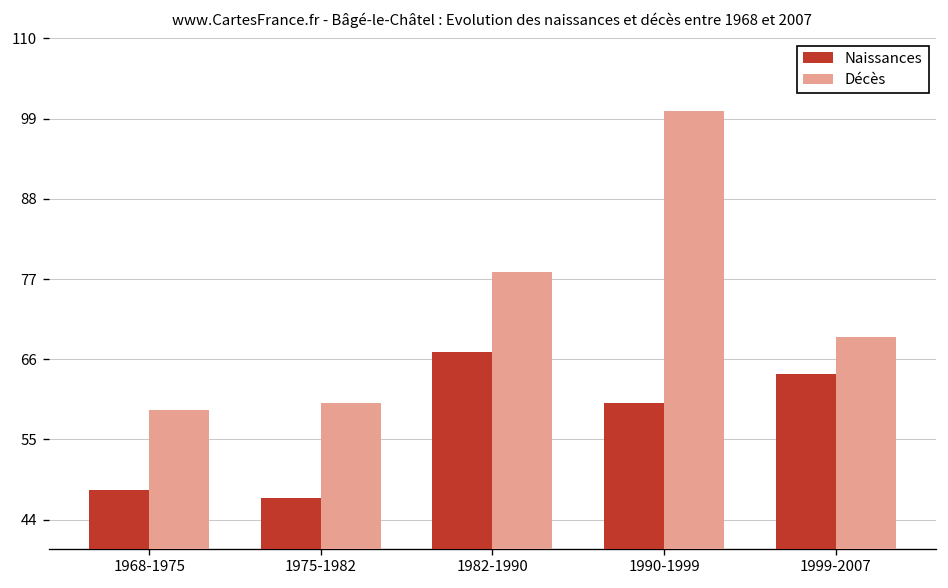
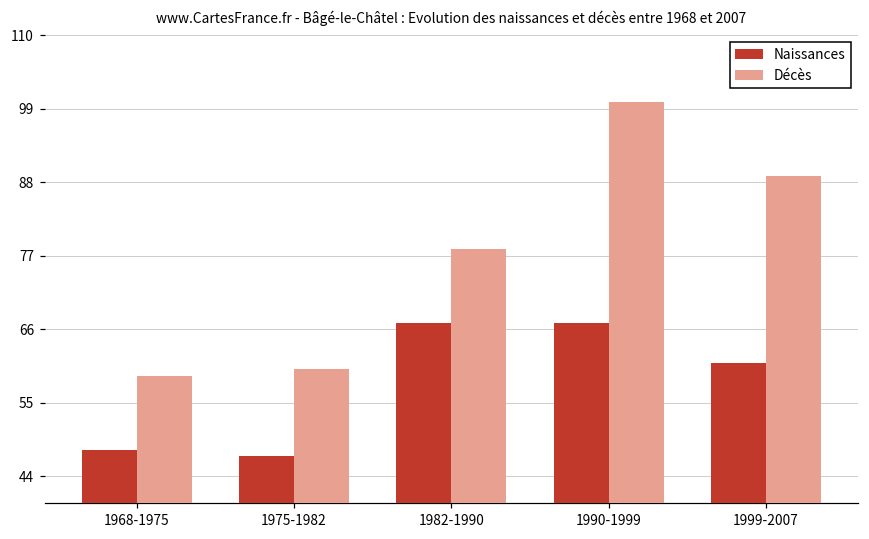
Naissances, 1990-1999: 60 -> 67
Naissances, 1999-2007: 64 -> 61
Décès, 1999-2007: 69 -> 89
